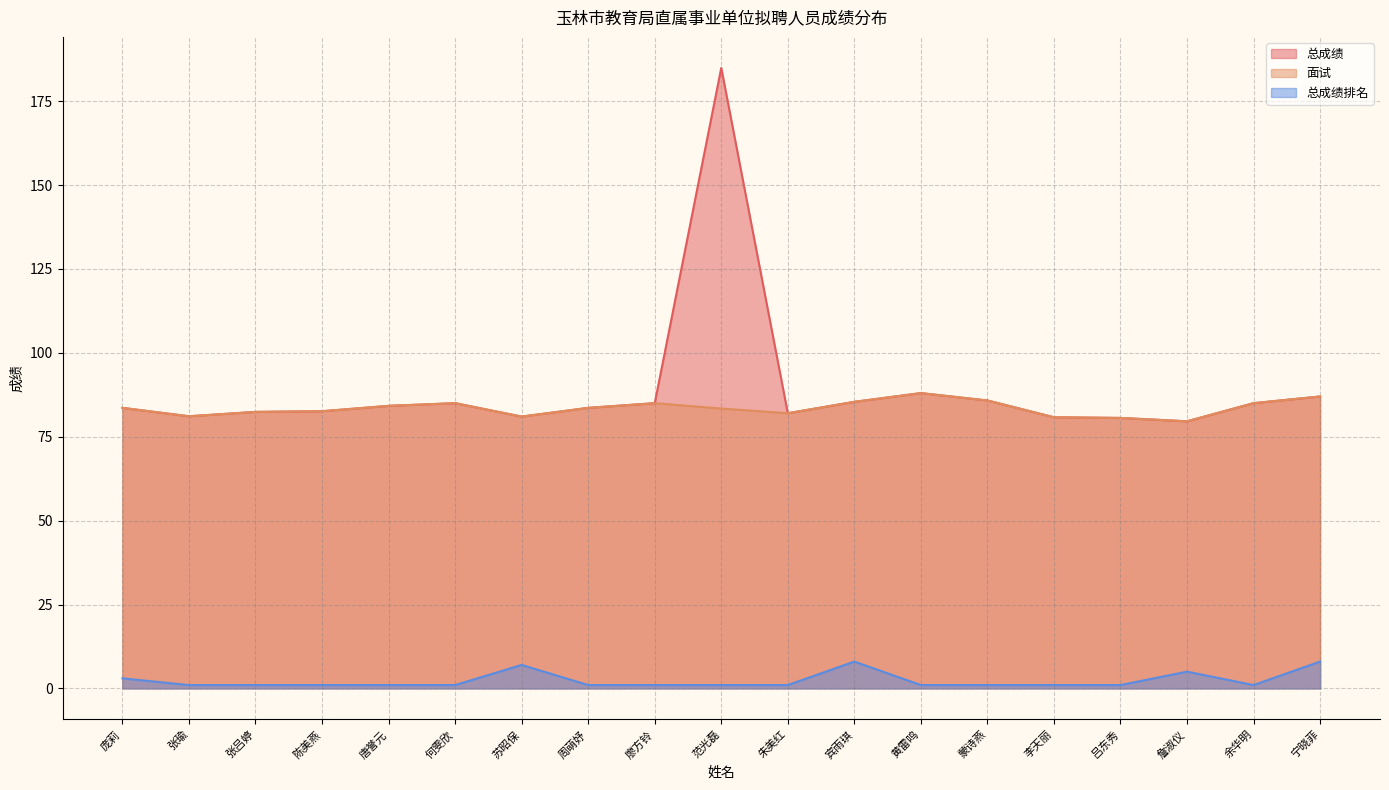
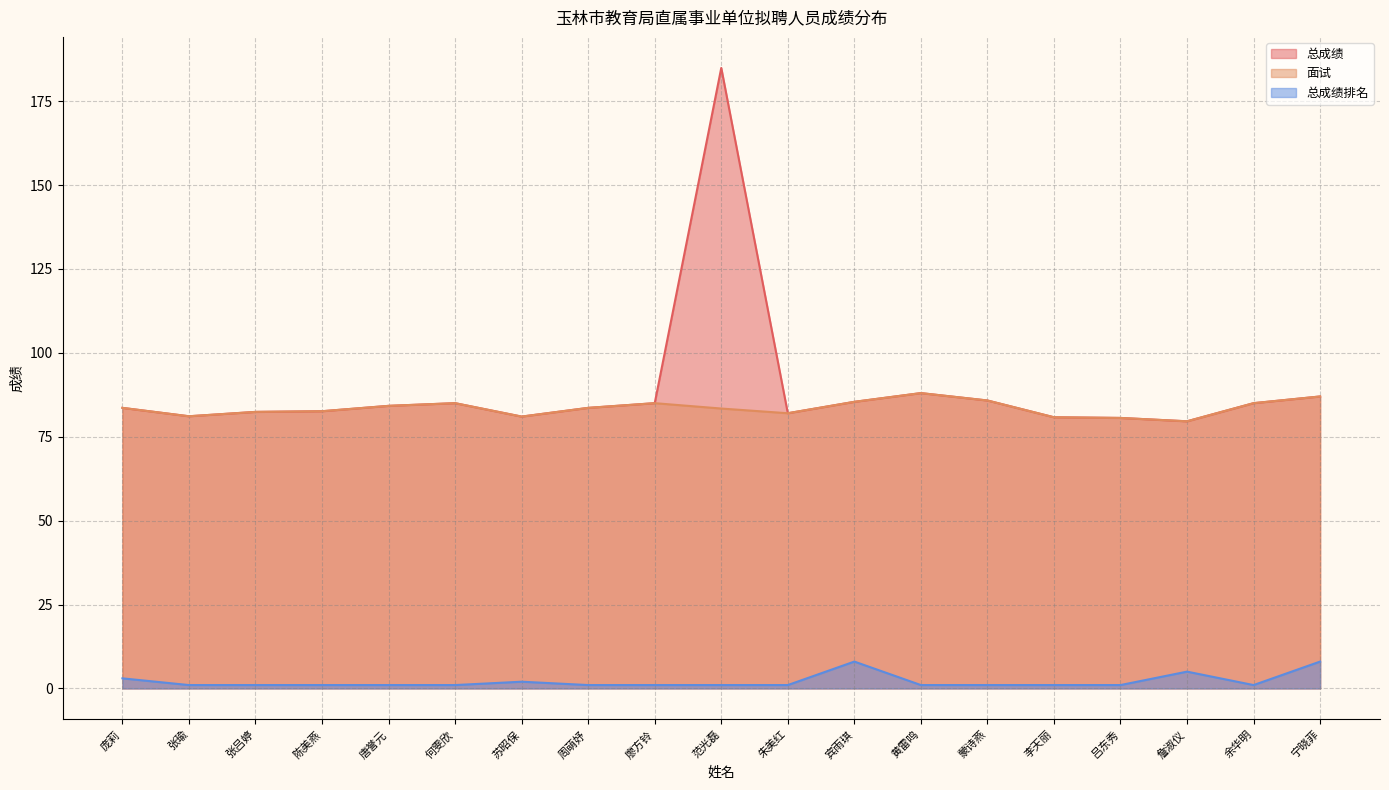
总成绩排名, 苏昭保: 7 -> 2
